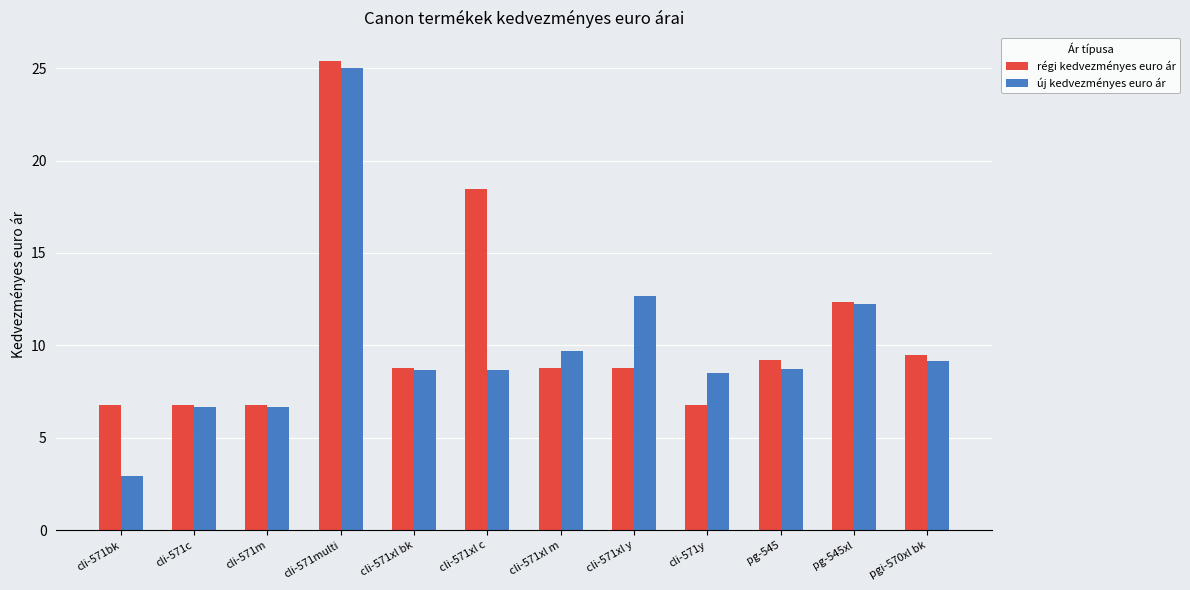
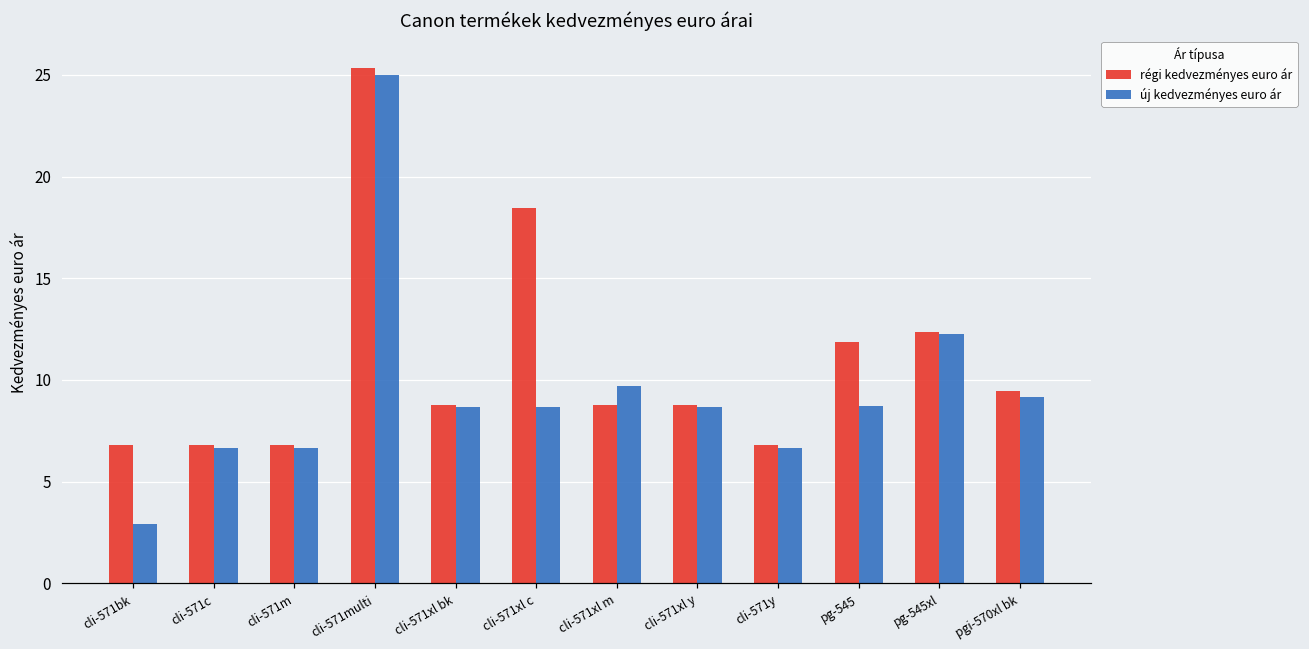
új kedvezményes euro ár, cli-571xl y: 12.7 -> 8.7
új kedvezményes euro ár, cli-571y: 8.5 -> 6.7
régi kedvezményes euro ár, pg-545: 9.2 -> 11.9
